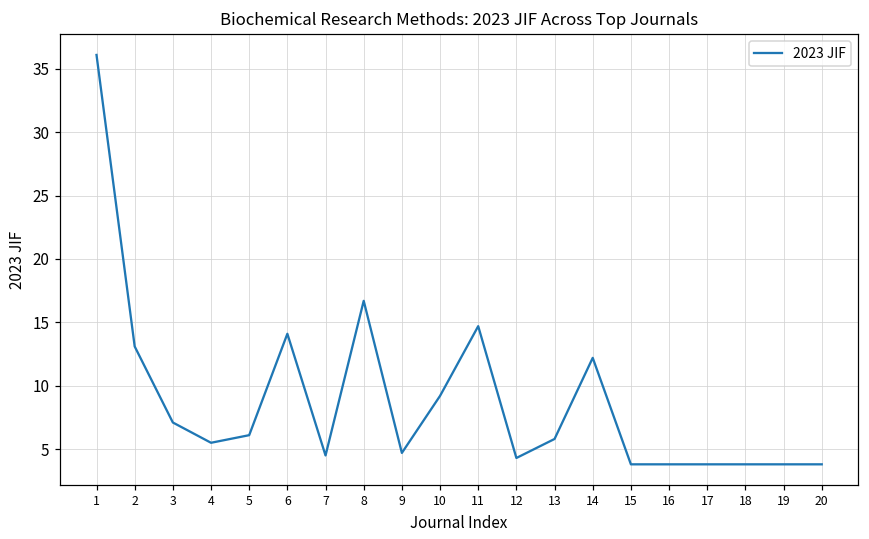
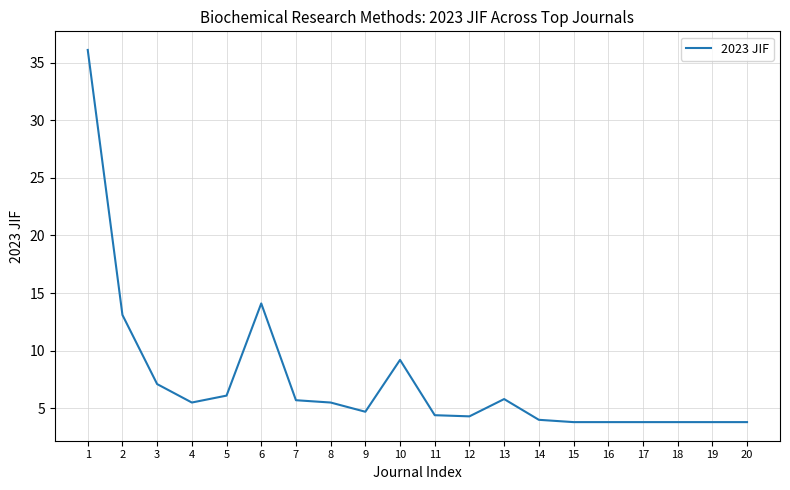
7: 4.5 -> 5.7
8: 16.7 -> 5.5
11: 14.7 -> 4.4
14: 12.2 -> 4.0
